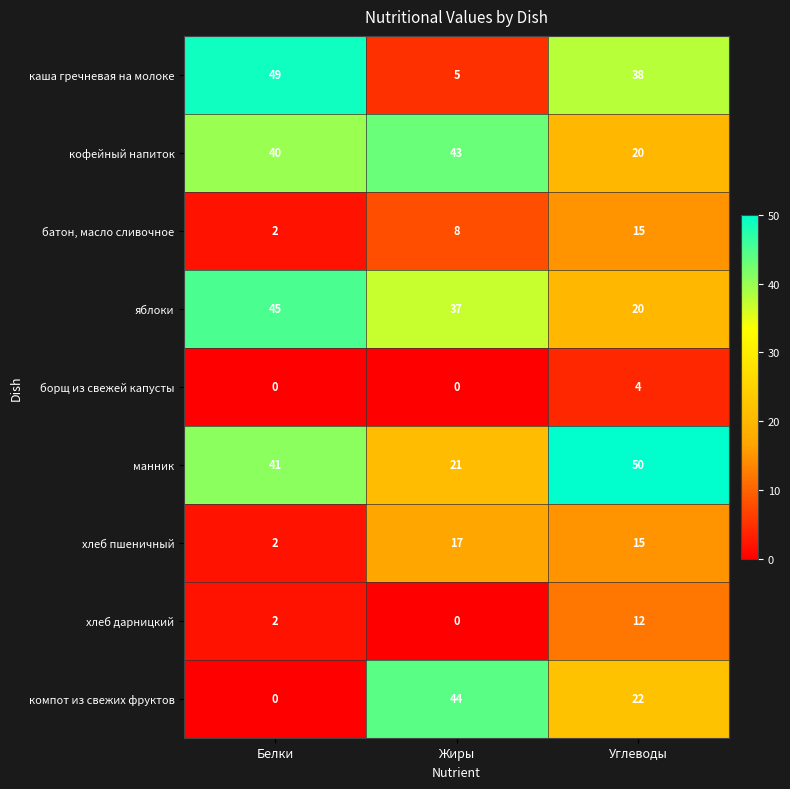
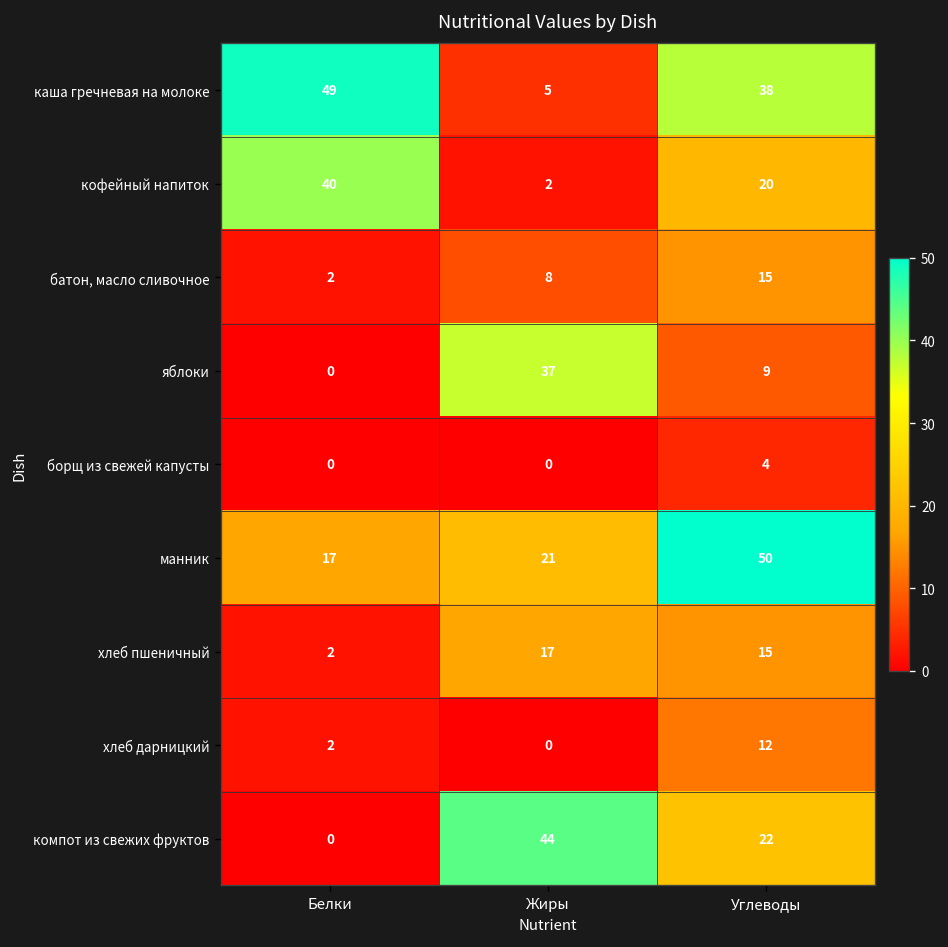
кофейный напиток, Жиры: 43 -> 2
яблоки, Белки: 45 -> 0
яблоки, Углеводы: 20 -> 9
манник, Белки: 41 -> 17
